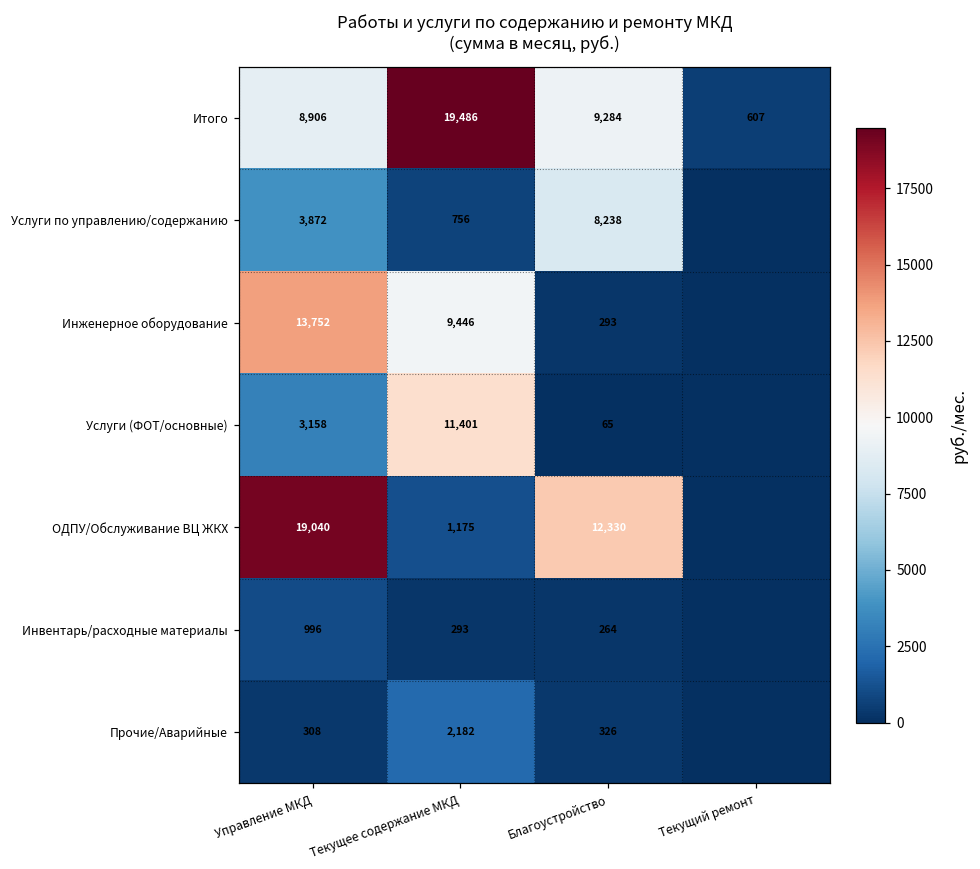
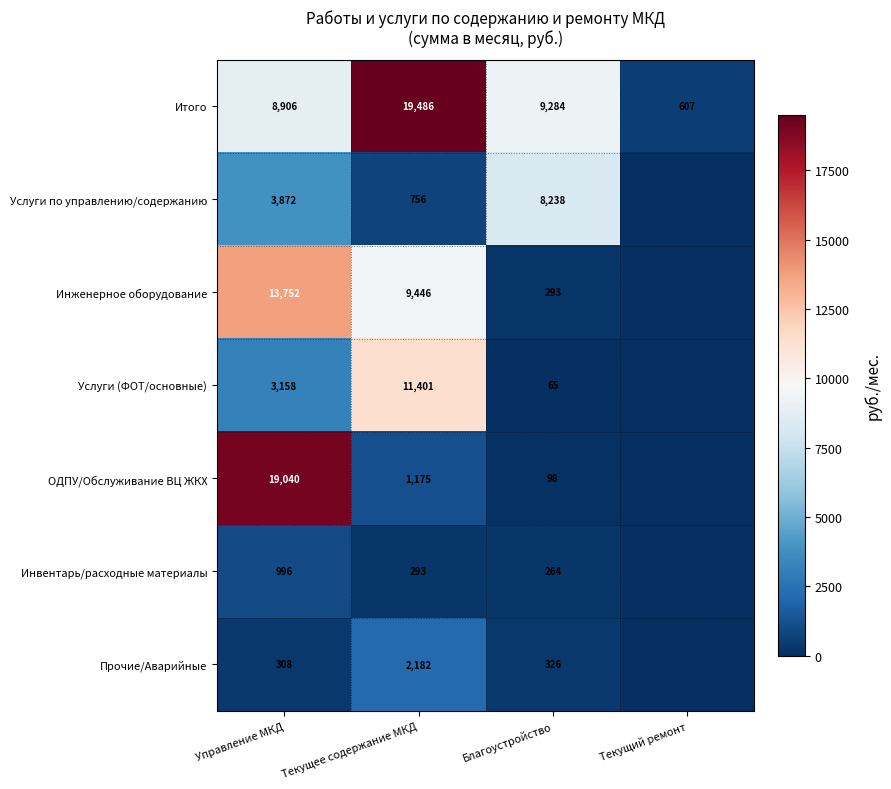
ОДПУ/Обслуживание ВЦ ЖКХ, Благоустройство: 12,330 -> 98
